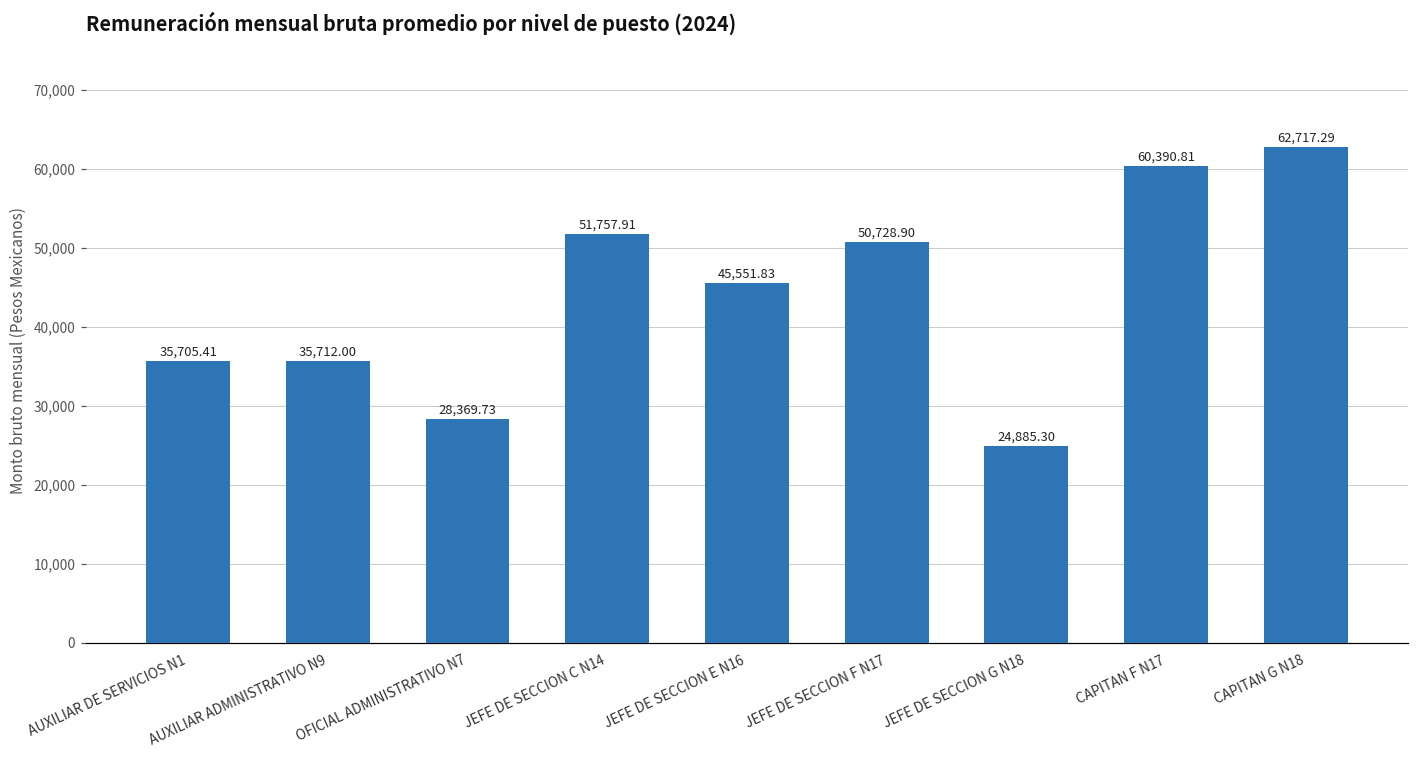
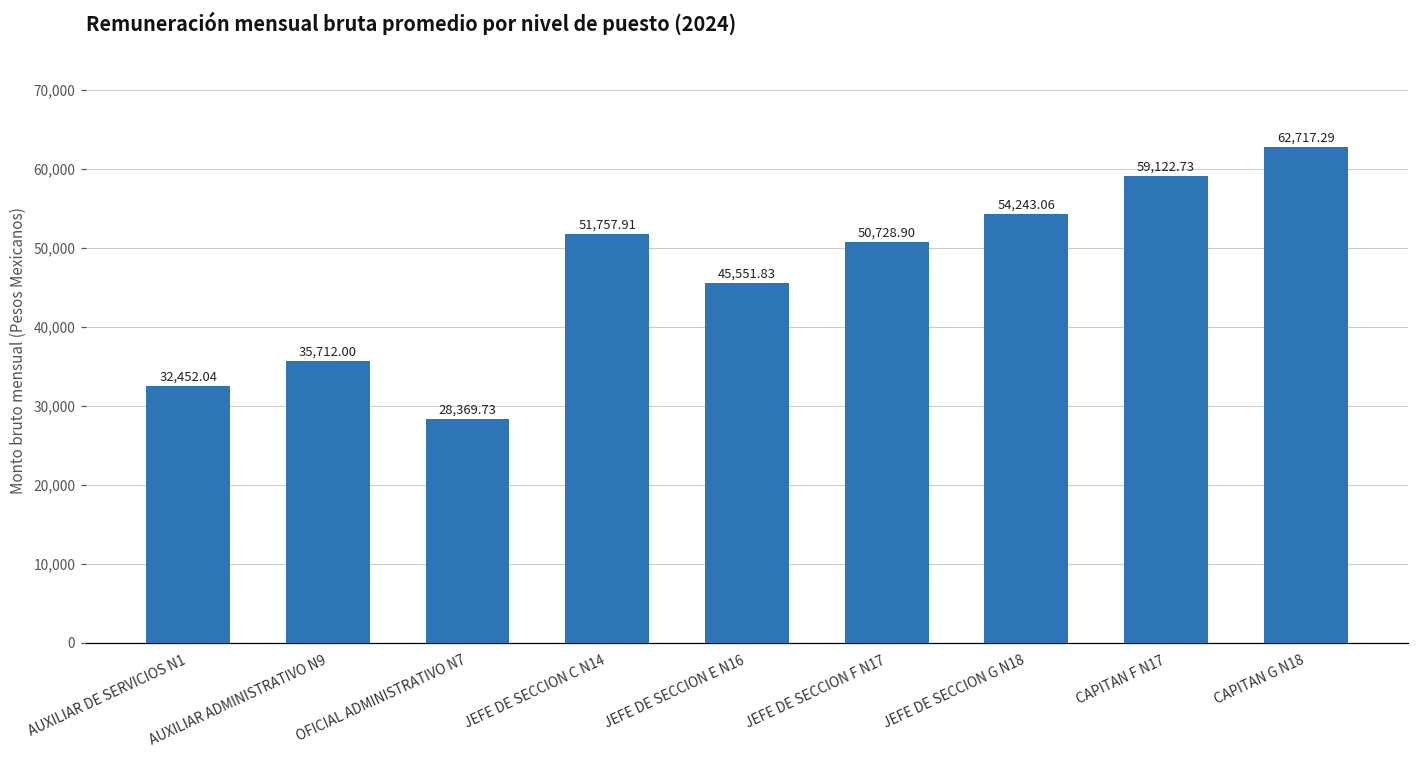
AUXILIAR DE SERVICIOS N1: 35,705.41 -> 32,452.04
JEFE DE SECCION G N18: 24,885.30 -> 54,243.06
CAPITAN F N17: 60,390.81 -> 59,122.73
